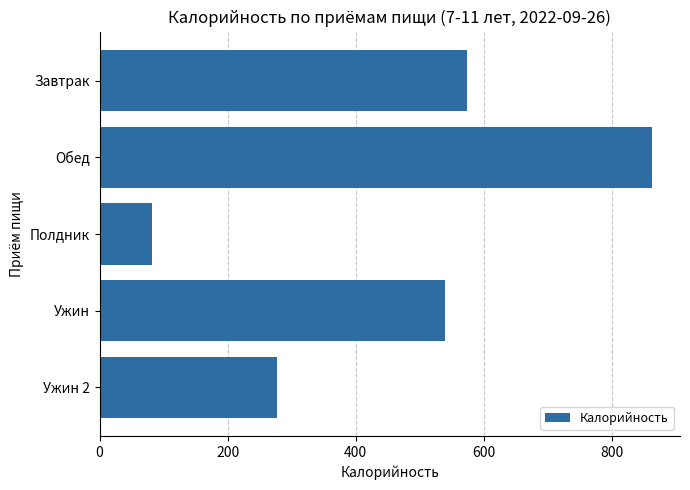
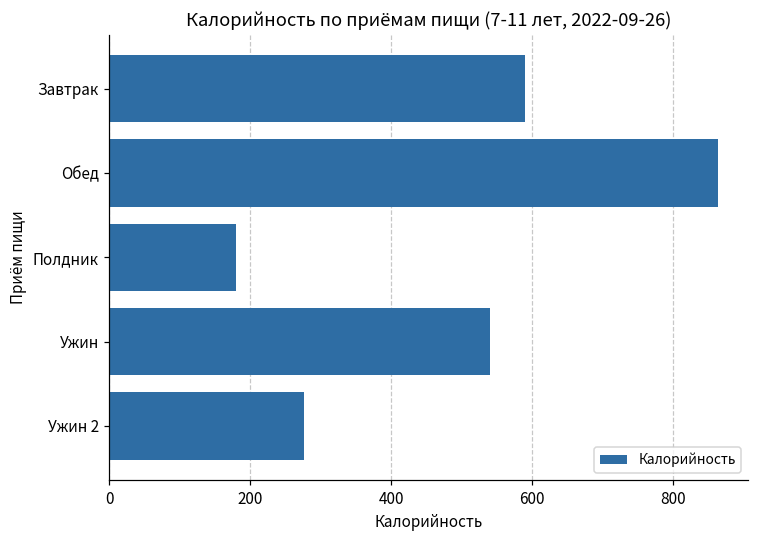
Завтрак: 570 -> 590
Полдник: 80 -> 180
